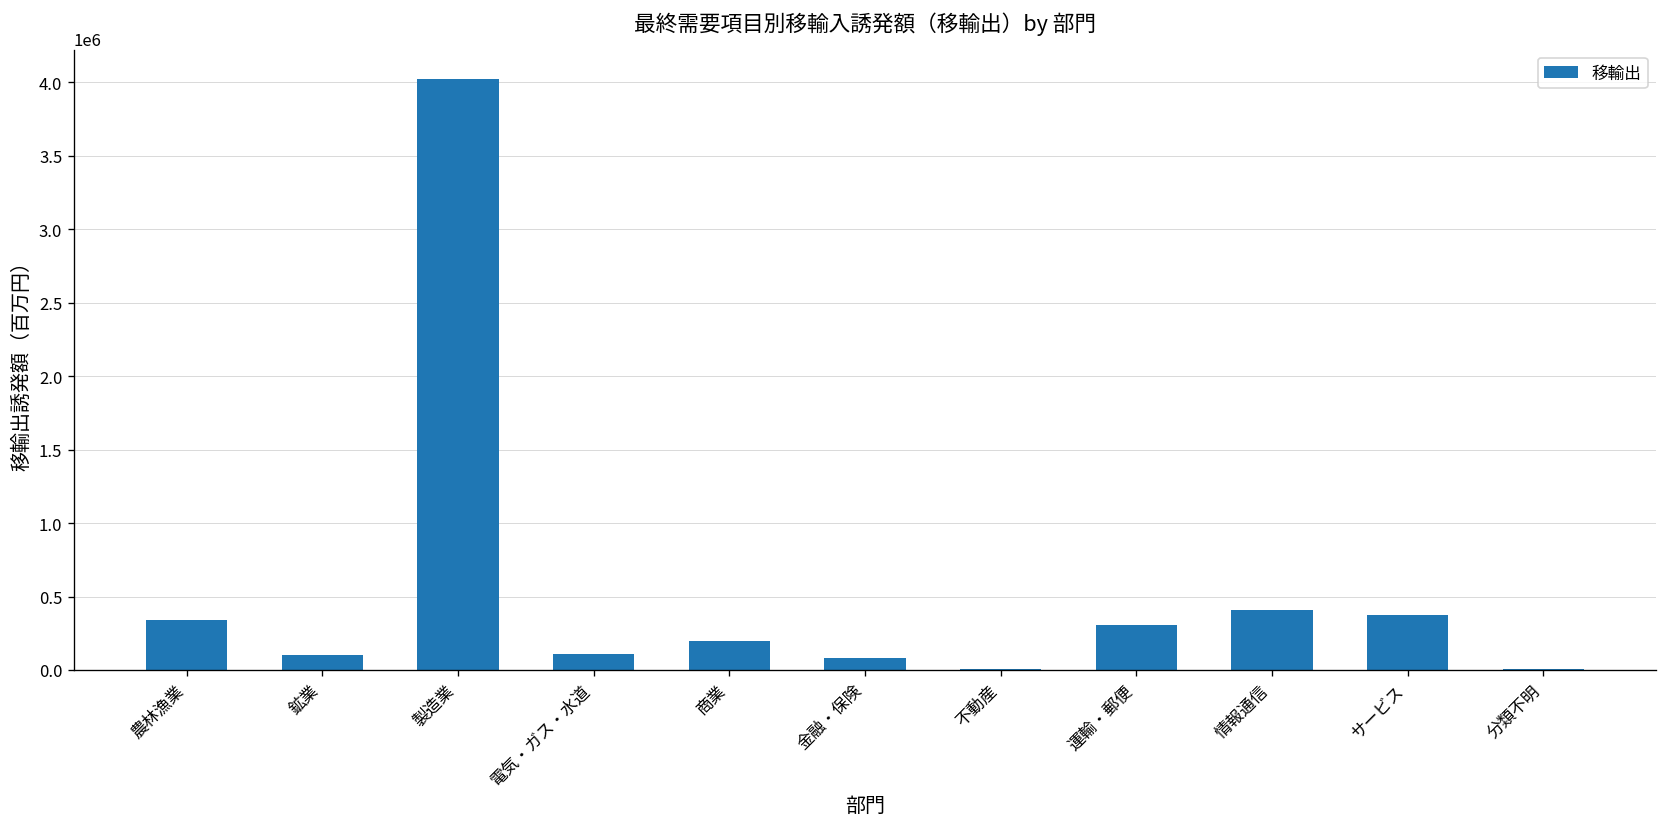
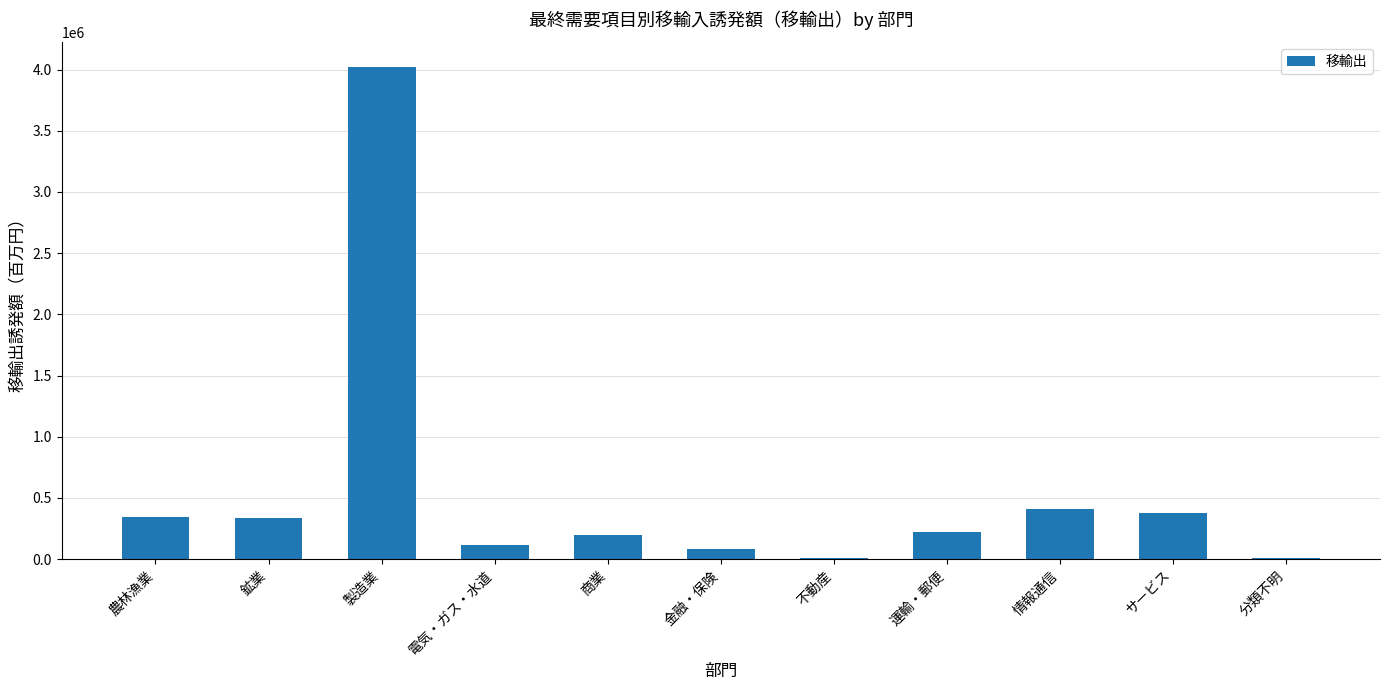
鉱業: 100000 -> 340000
運輸・郵便: 310000 -> 220000
